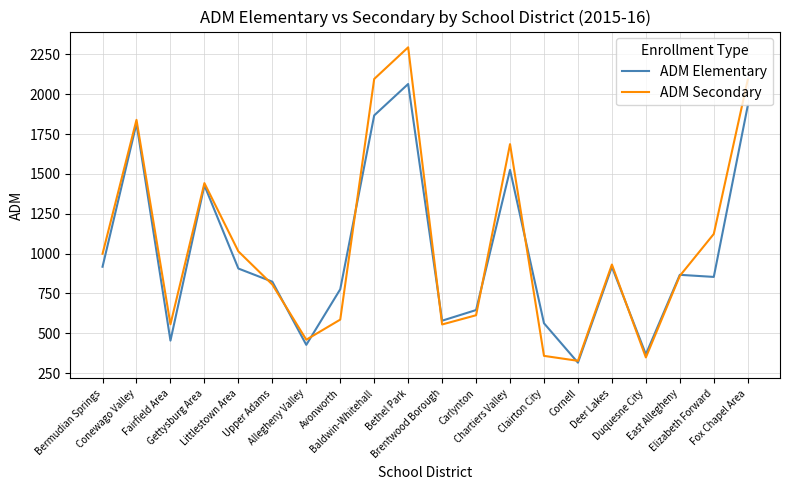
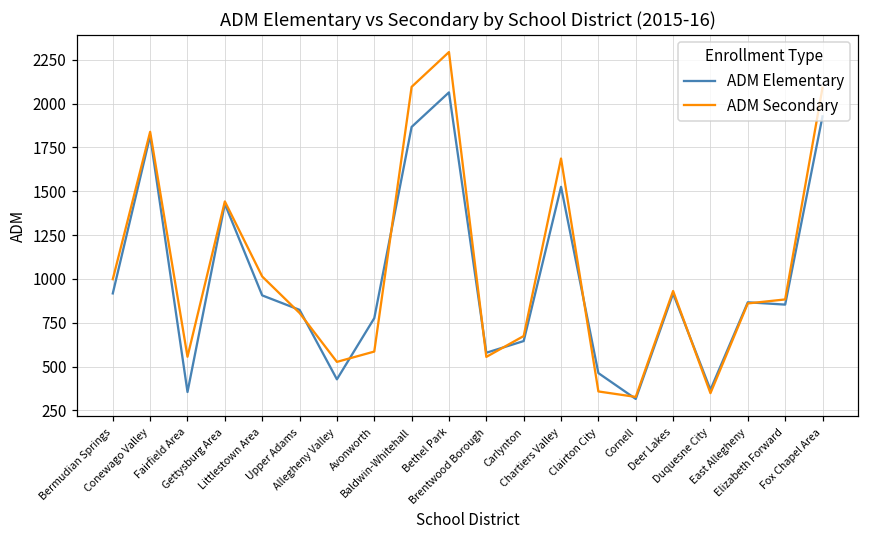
ADM Elementary, Fairfield Area: 450 -> 360
ADM Secondary, Allegheny Valley: 460 -> 530
ADM Secondary, Carlynton: 610 -> 670
ADM Elementary, Clairton City: 560 -> 460
ADM Secondary, Elizabeth Forward: 1120 -> 880
